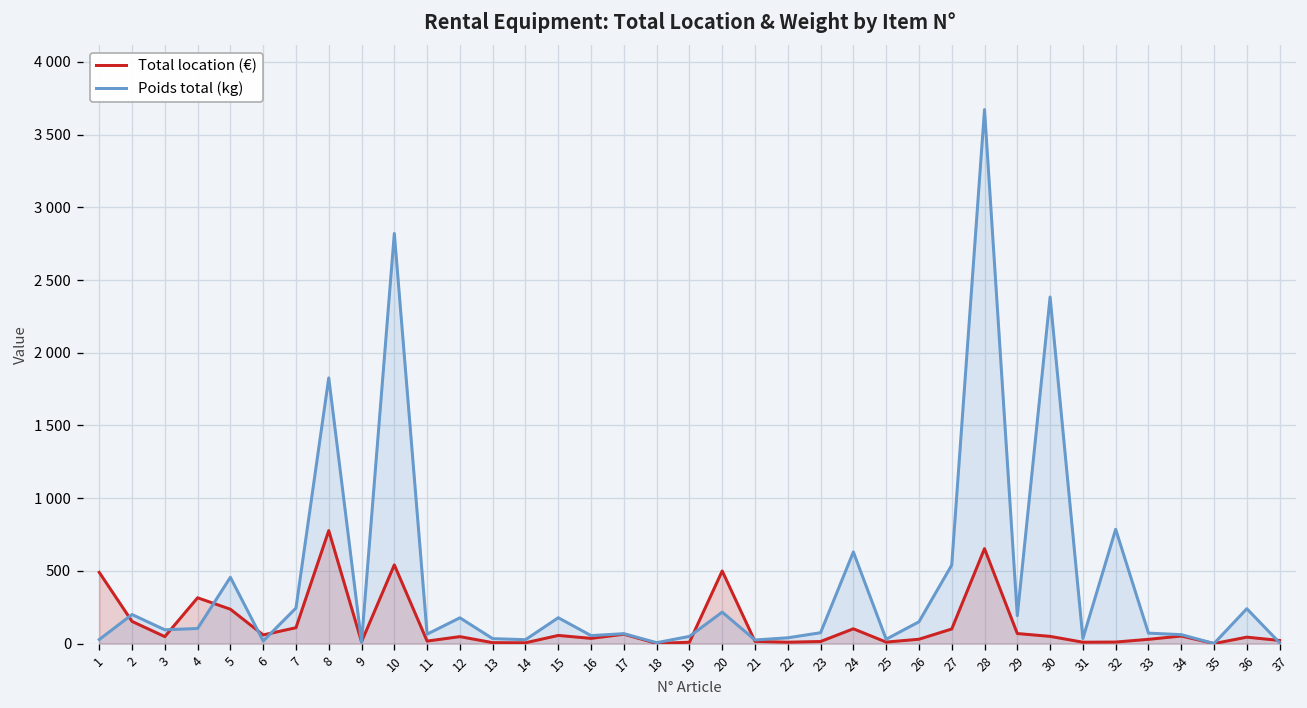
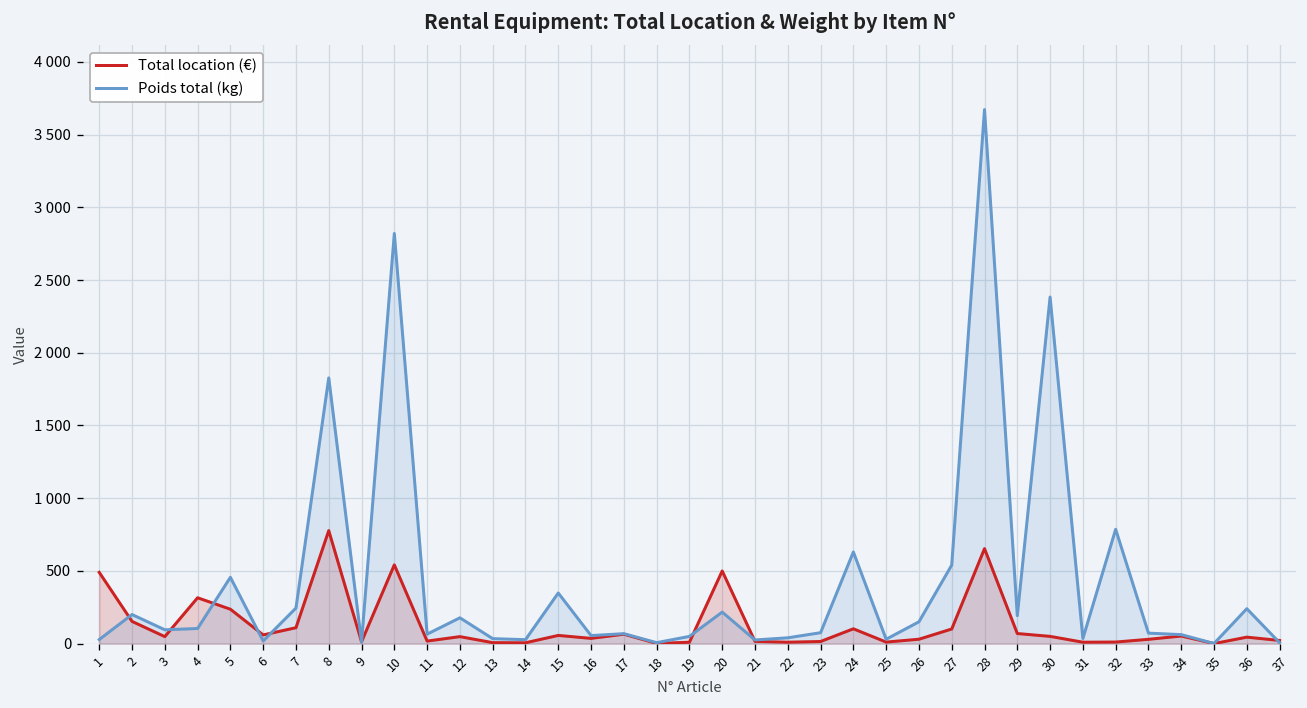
Poids total (kg), 15: 180 -> 350
